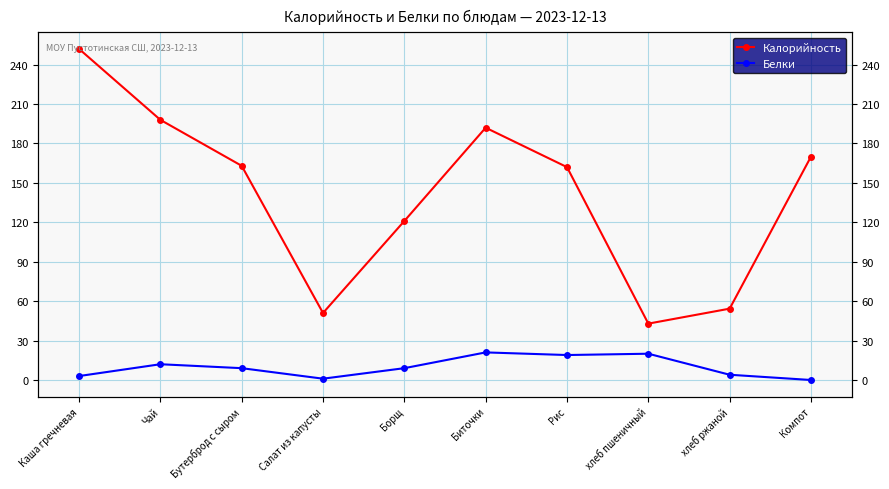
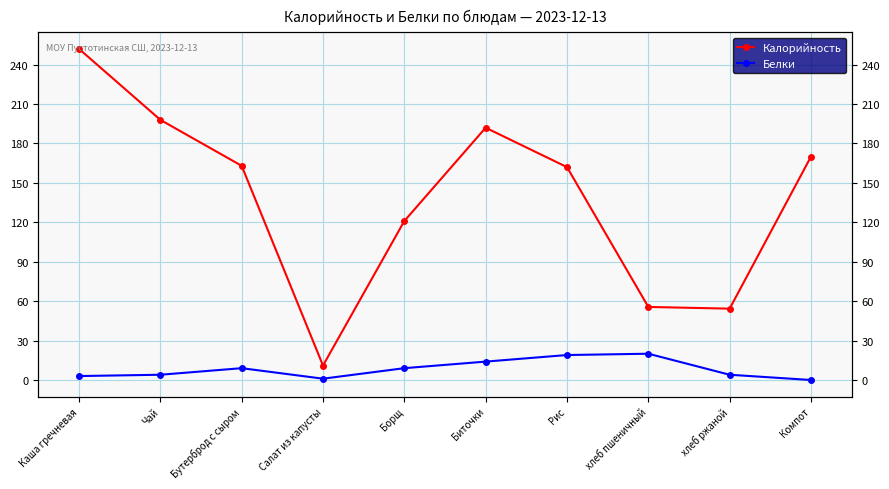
Белки, Чай: 12 -> 4
Калорийность, Салат из капусты: 51 -> 11
Белки, Биточки: 21 -> 14
Калорийность, хлеб пшеничный: 43 -> 56
